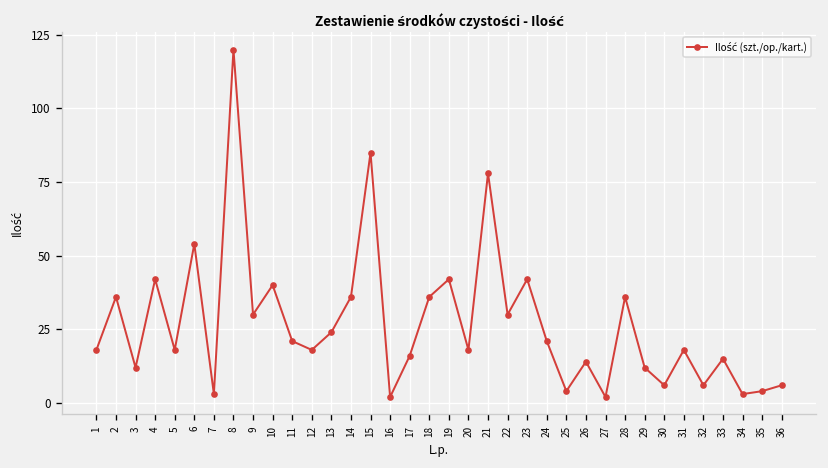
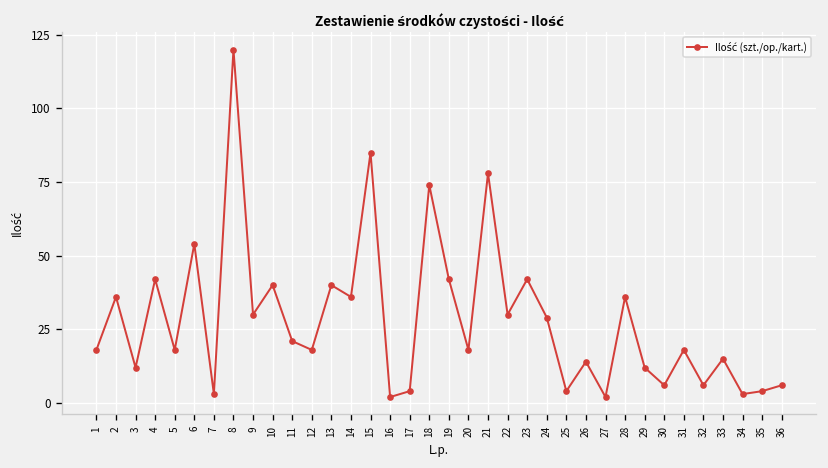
13: 24 -> 40
17: 16 -> 4
18: 36 -> 74
24: 21 -> 29
